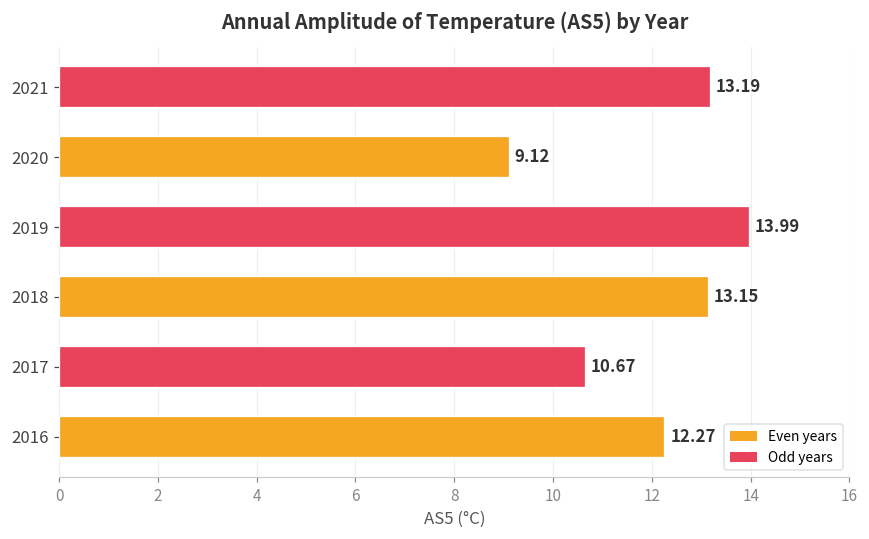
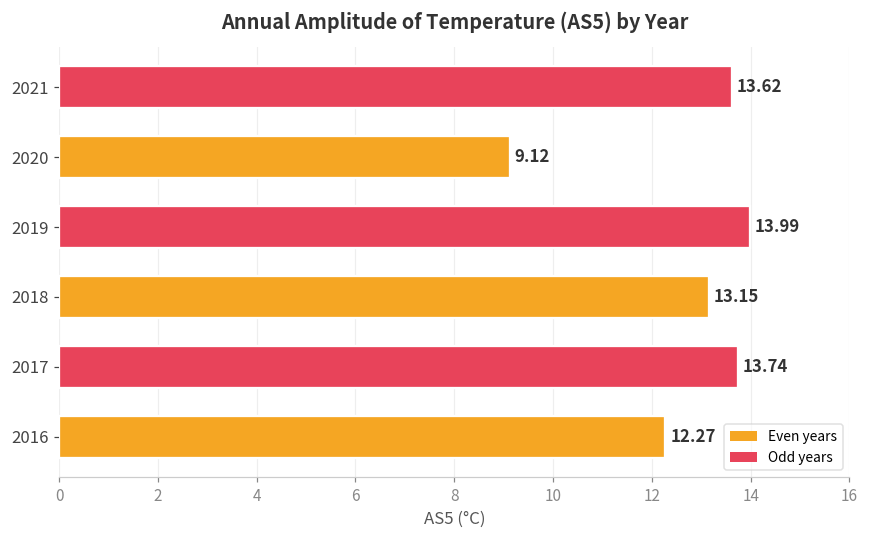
2021: 13.19 -> 13.62
2017: 10.67 -> 13.74
